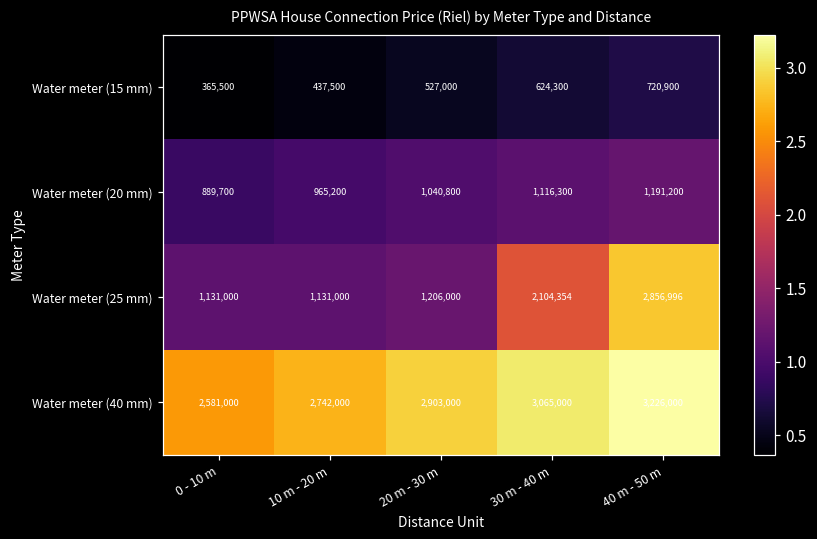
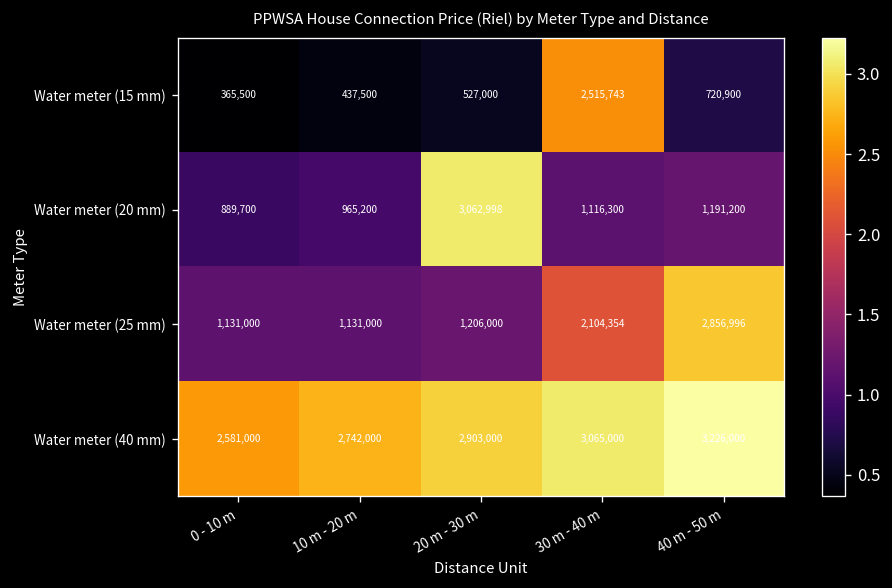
Water meter (15 mm), 30 m - 40 m: 624,300 -> 2,515,743
Water meter (20 mm), 20 m - 30 m: 1,040,800 -> 3,062,998
